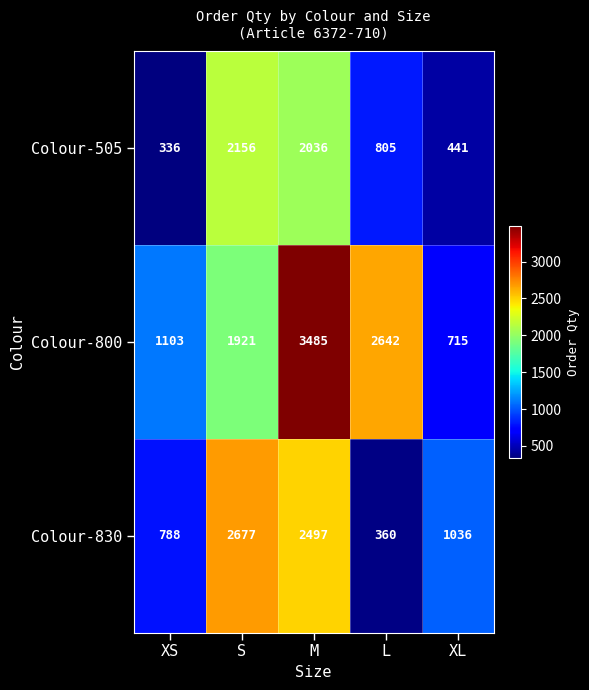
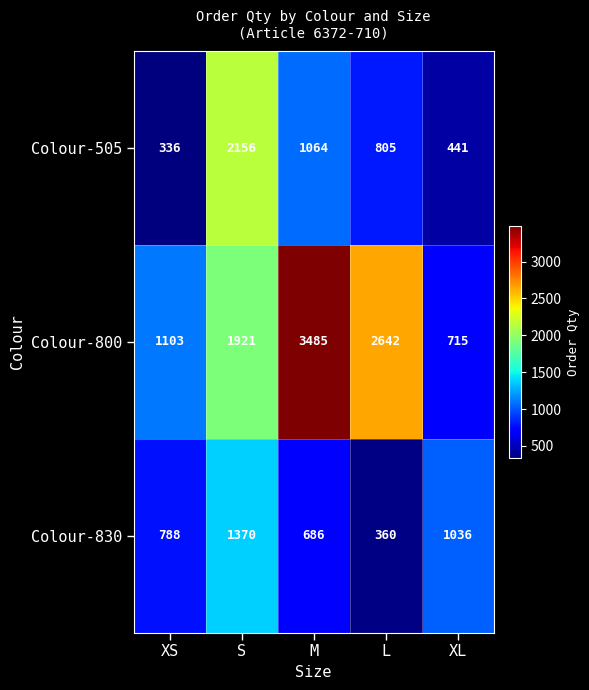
Colour-505, M: 2036 -> 1064
Colour-830, S: 2677 -> 1370
Colour-830, M: 2497 -> 686
